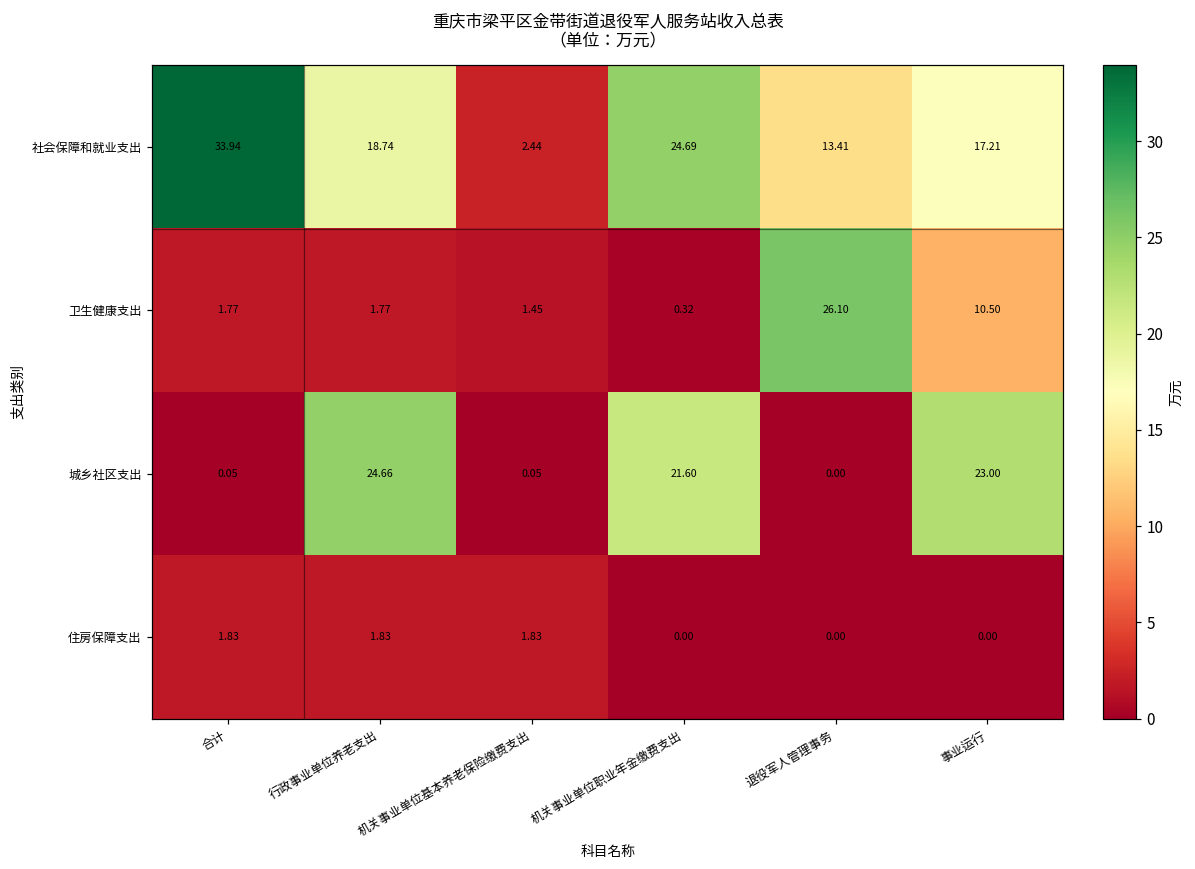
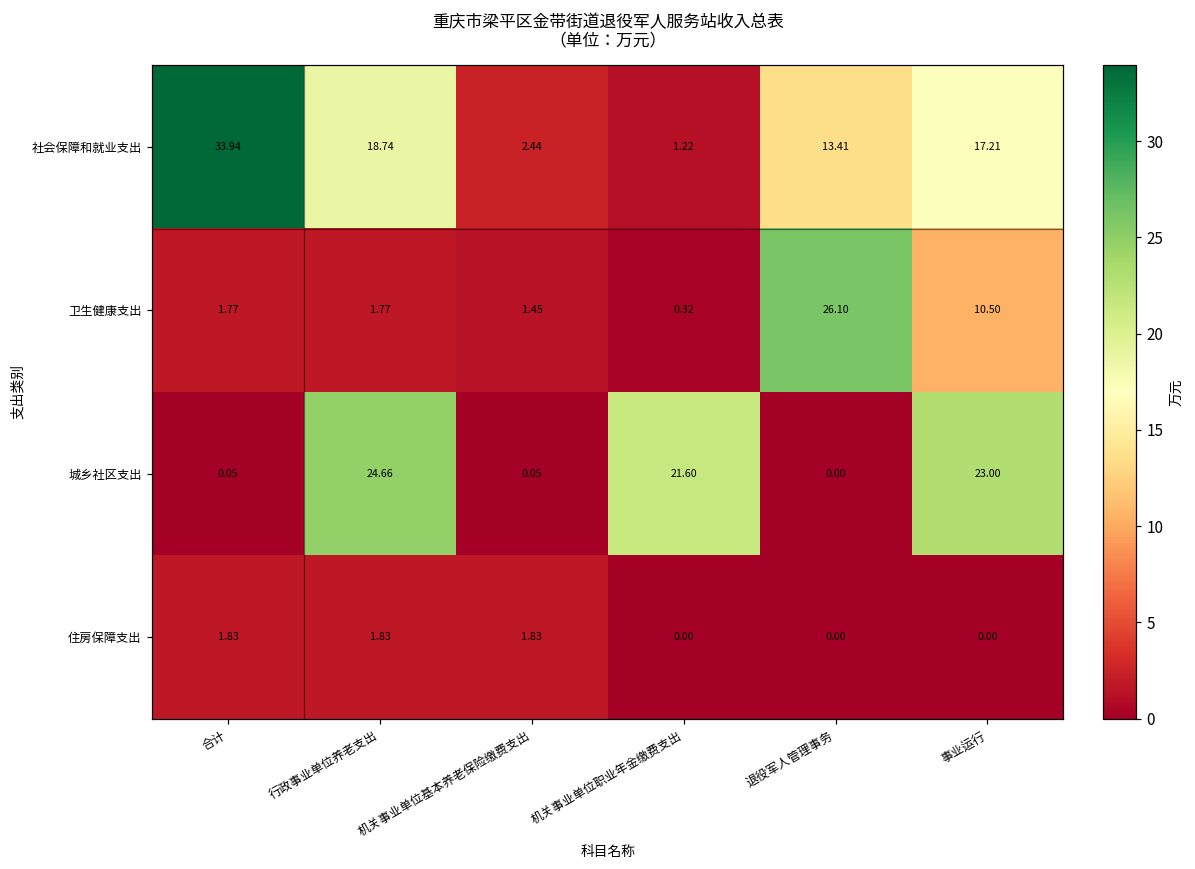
社会保障和就业支出, 机关事业单位职业年金缴费支出: 24.69 -> 1.22
